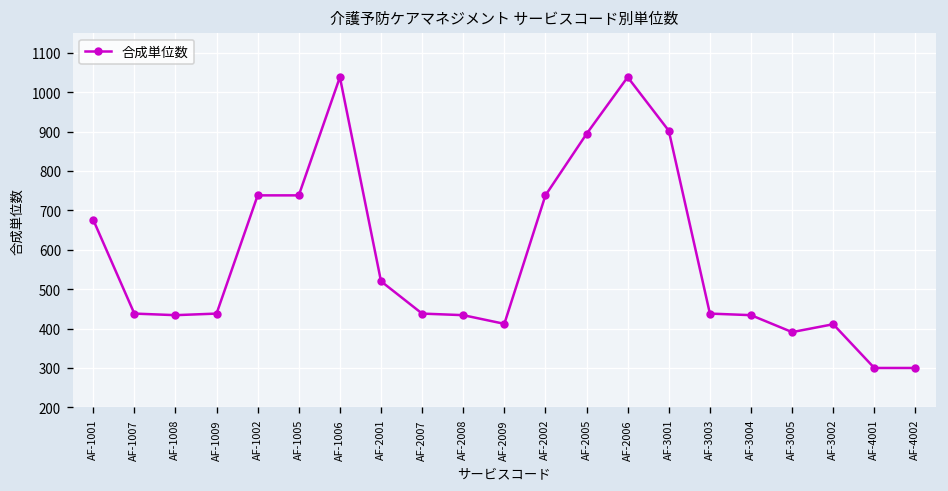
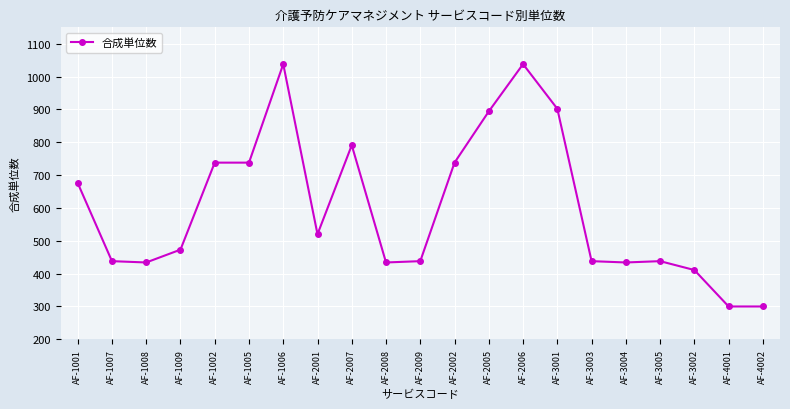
AF-1009: 440 -> 470
AF-2007: 440 -> 790
AF-2009: 410 -> 440
AF-3005: 390 -> 440
